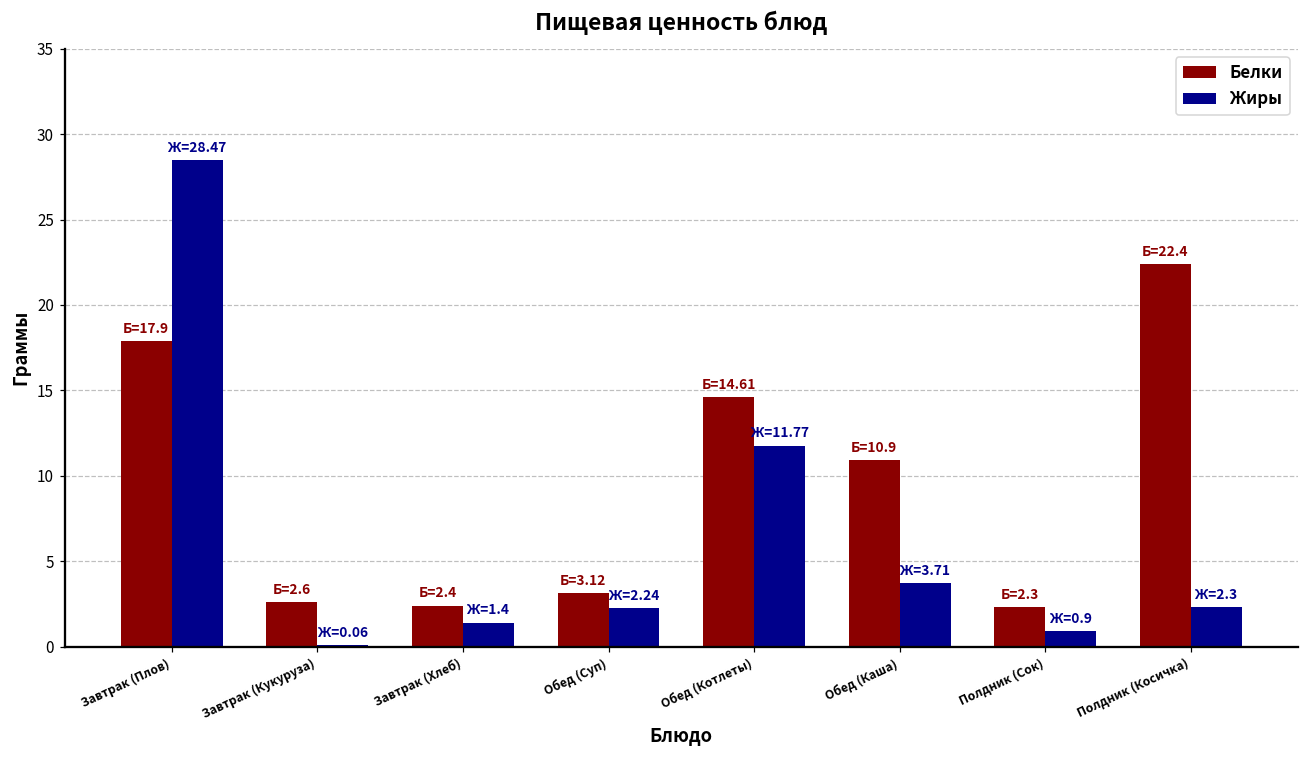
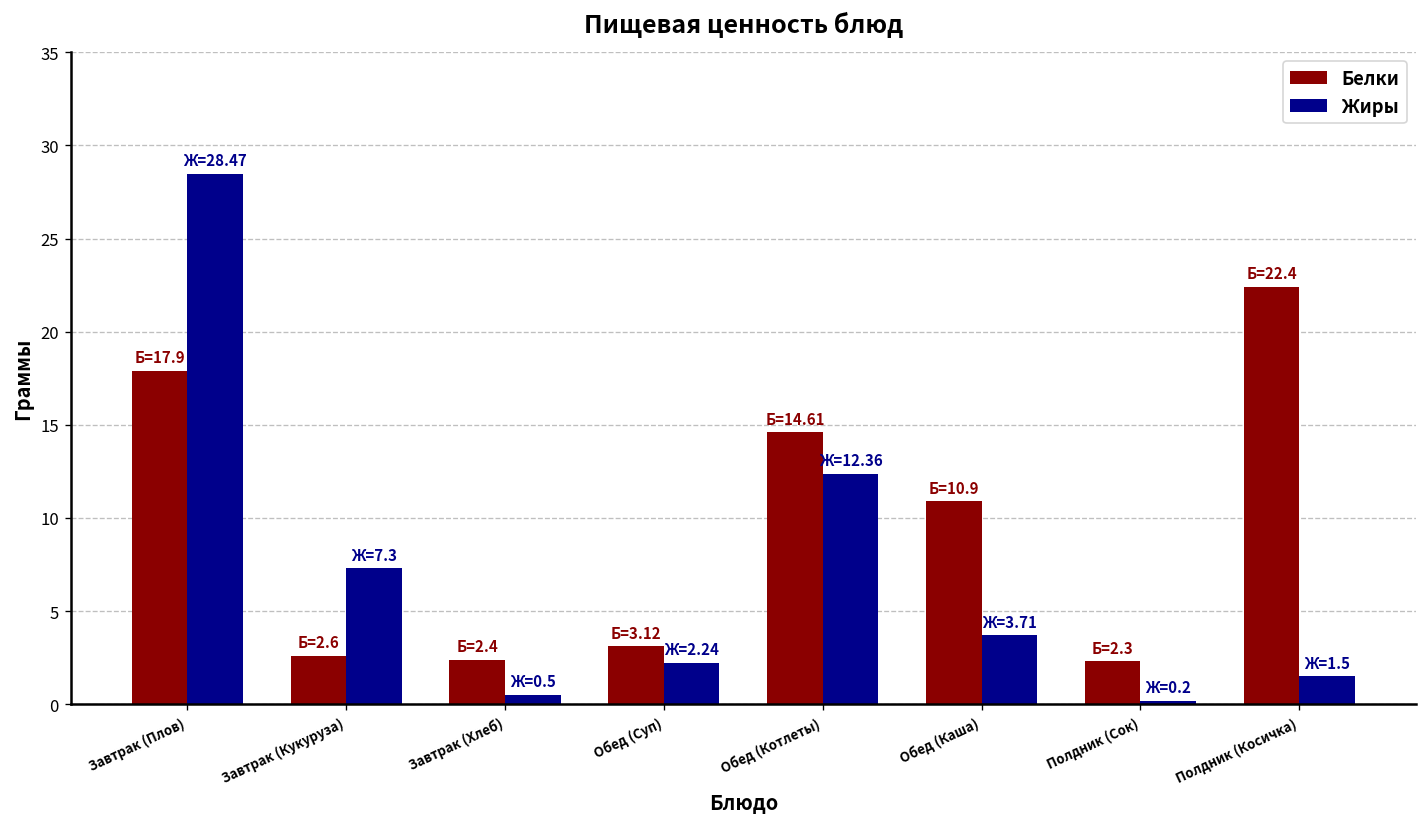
Жиры, Завтрак (Кукуруза): 0.06 -> 7.3
Жиры, Завтрак (Хлеб): 1.4 -> 0.5
Жиры, Обед (Котлеты): 11.77 -> 12.36
Жиры, Полдник (Сок): 0.9 -> 0.2
Жиры, Полдник (Косичка): 2.3 -> 1.5
